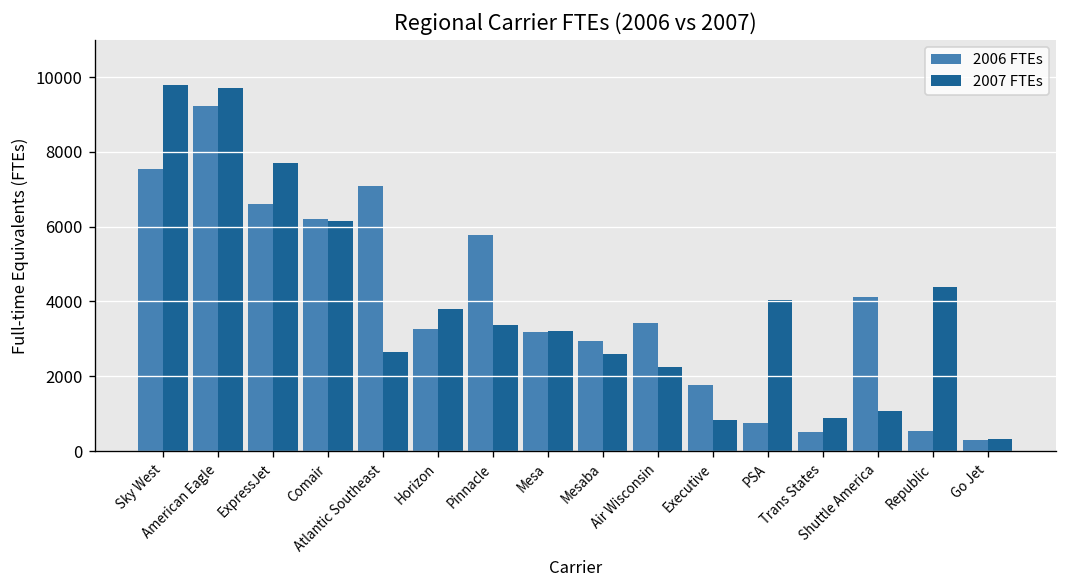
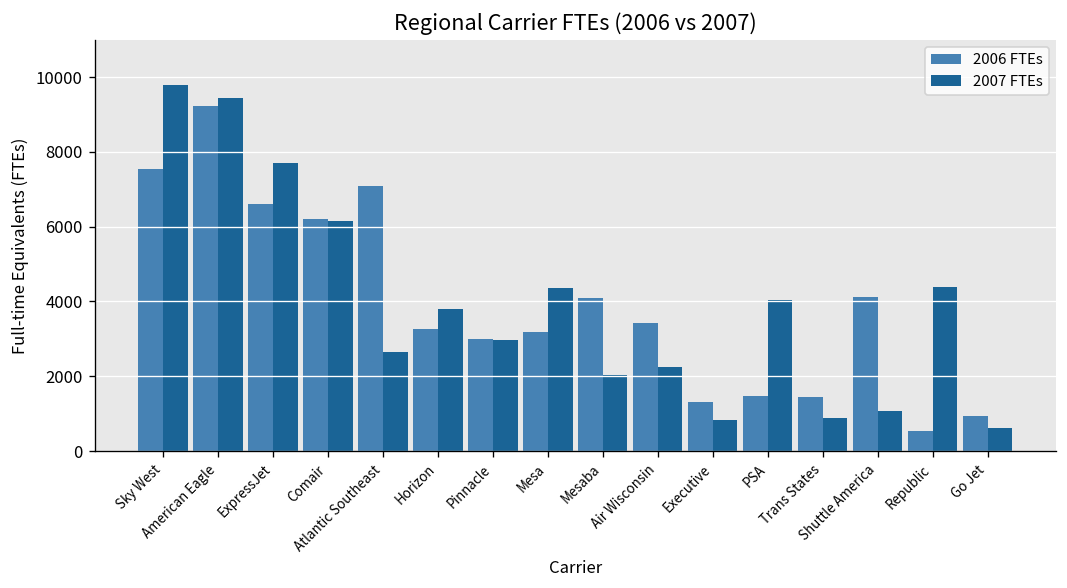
2007 FTEs, American Eagle: 9700 -> 9400
2006 FTEs, Pinnacle: 5800 -> 3000
2007 FTEs, Pinnacle: 3400 -> 3000
2007 FTEs, Mesa: 3200 -> 4400
2006 FTEs, Mesaba: 3000 -> 4100
2007 FTEs, Mesaba: 2600 -> 2000
2006 FTEs, Executive: 1800 -> 1300
2006 FTEs, PSA: 700 -> 1500
2006 FTEs, Trans States: 500 -> 1400
2006 FTEs, Go Jet: 300 -> 900
2007 FTEs, Go Jet: 300 -> 600
